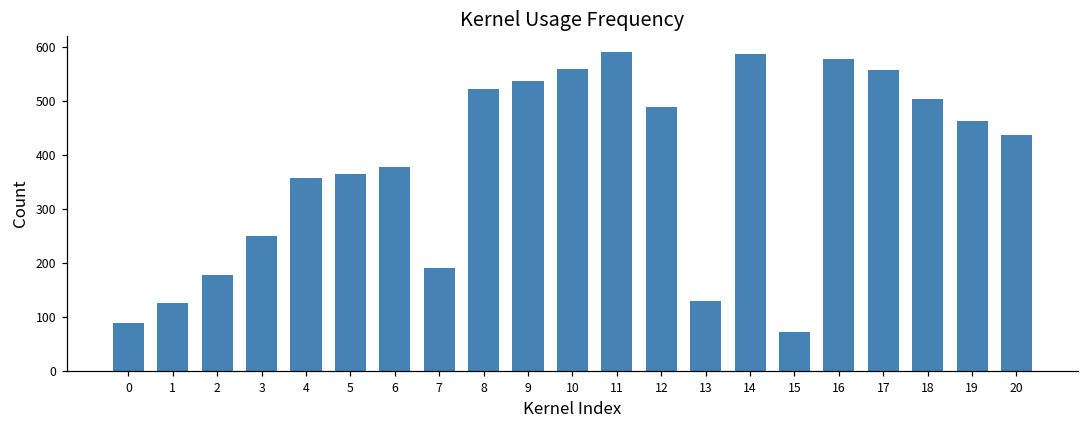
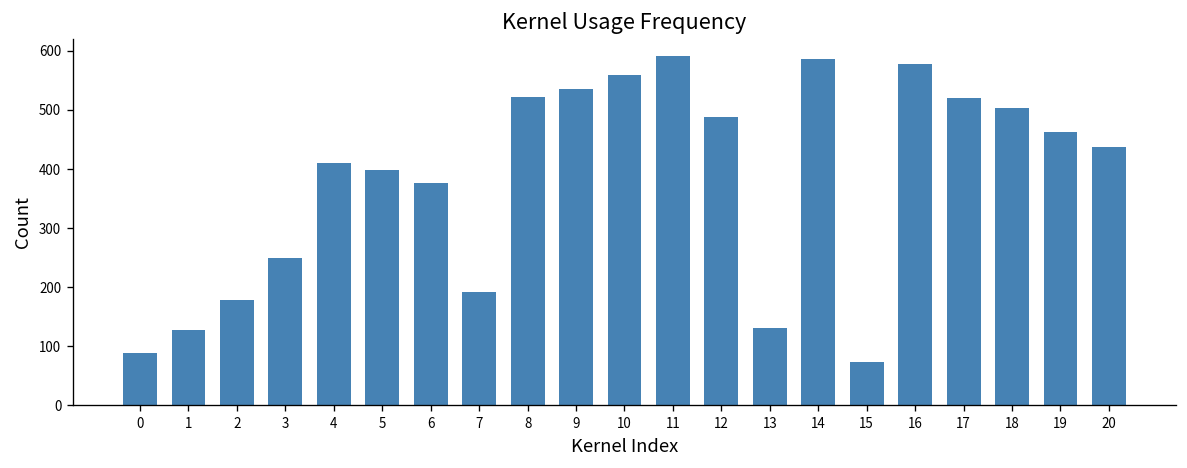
4: 360 -> 410
5: 370 -> 400
17: 560 -> 520
